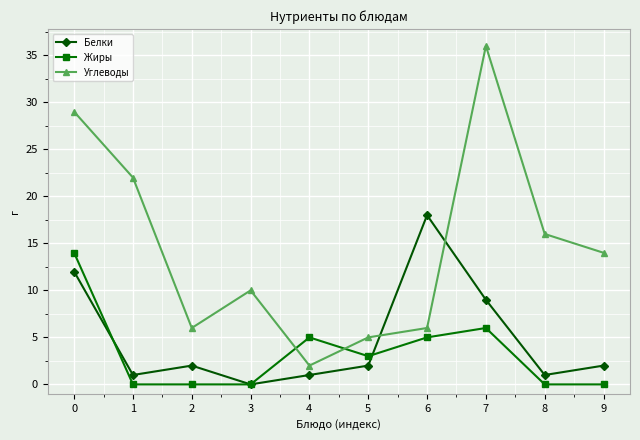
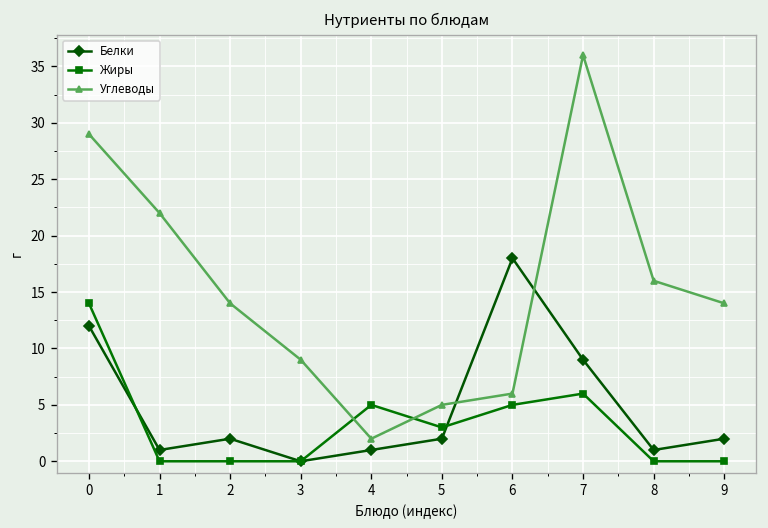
Углеводы, 2: 6 -> 14
Углеводы, 3: 10 -> 9
